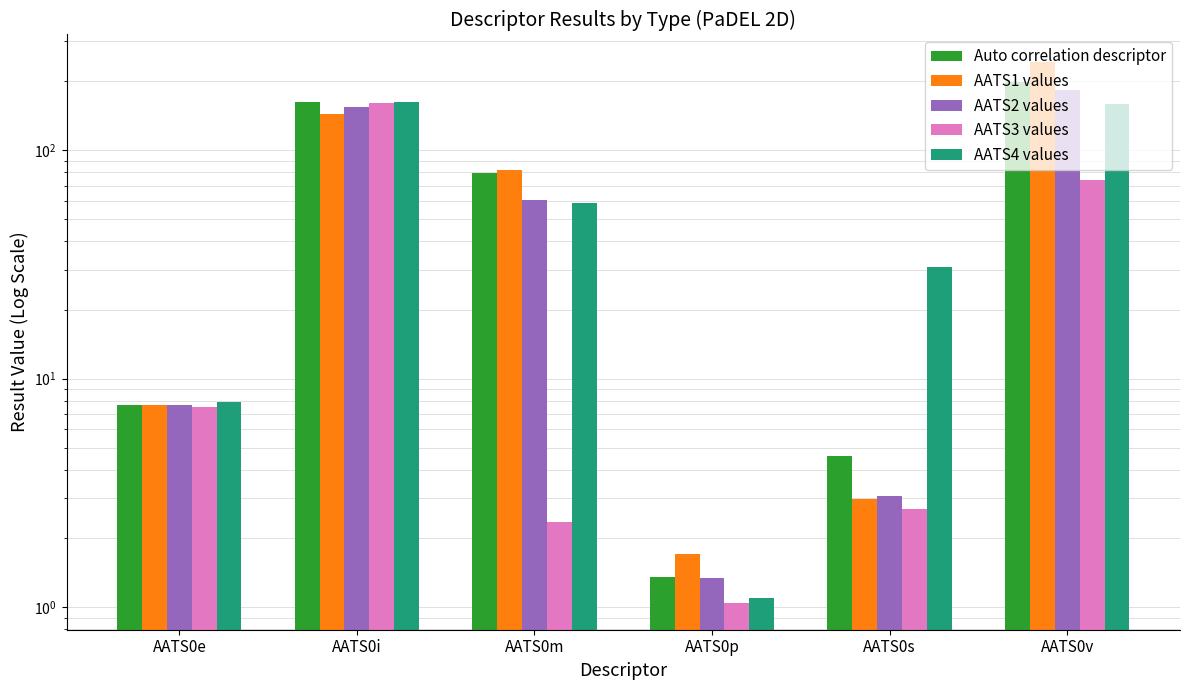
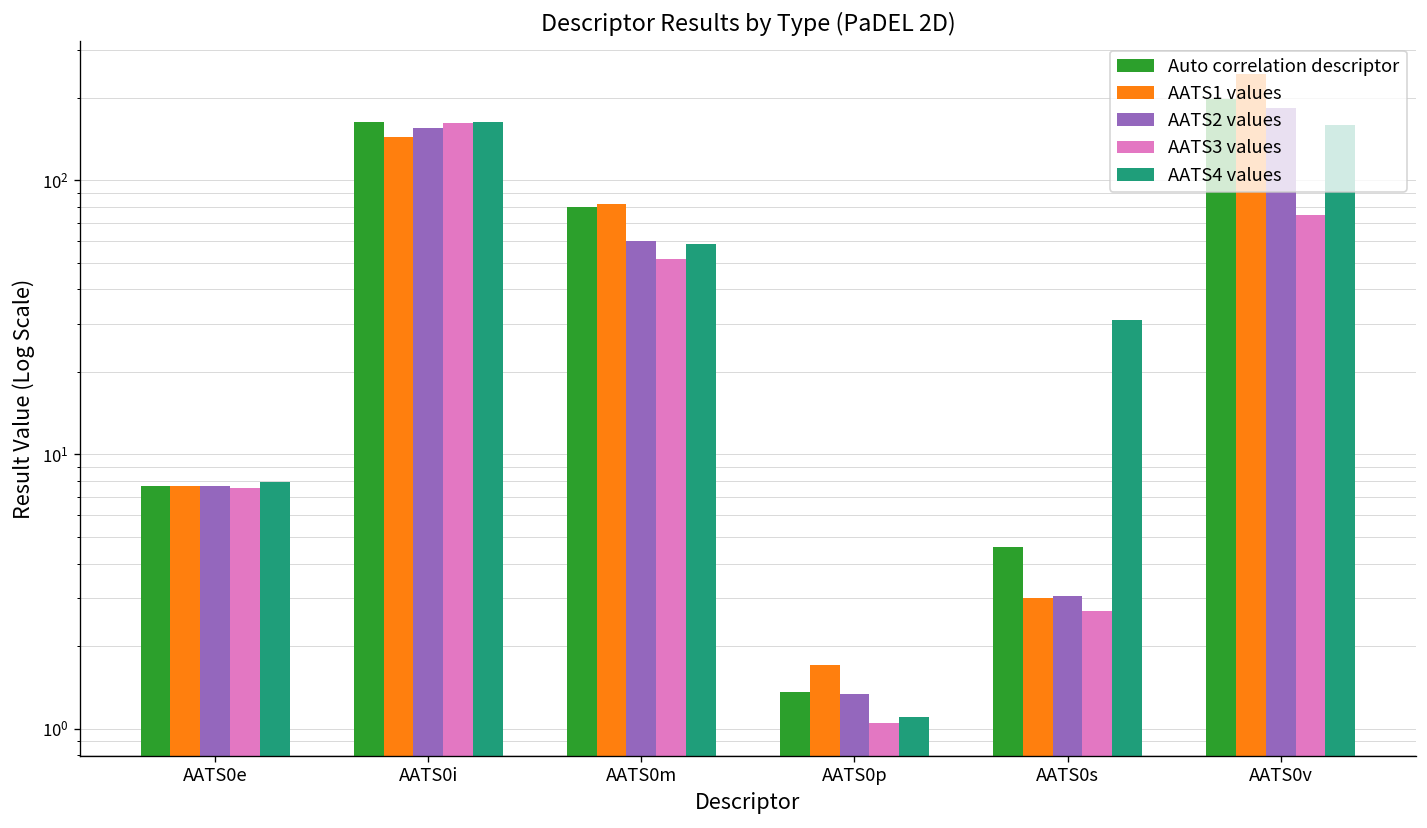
AATS3 values, AATS0m: 2.4 -> 52
